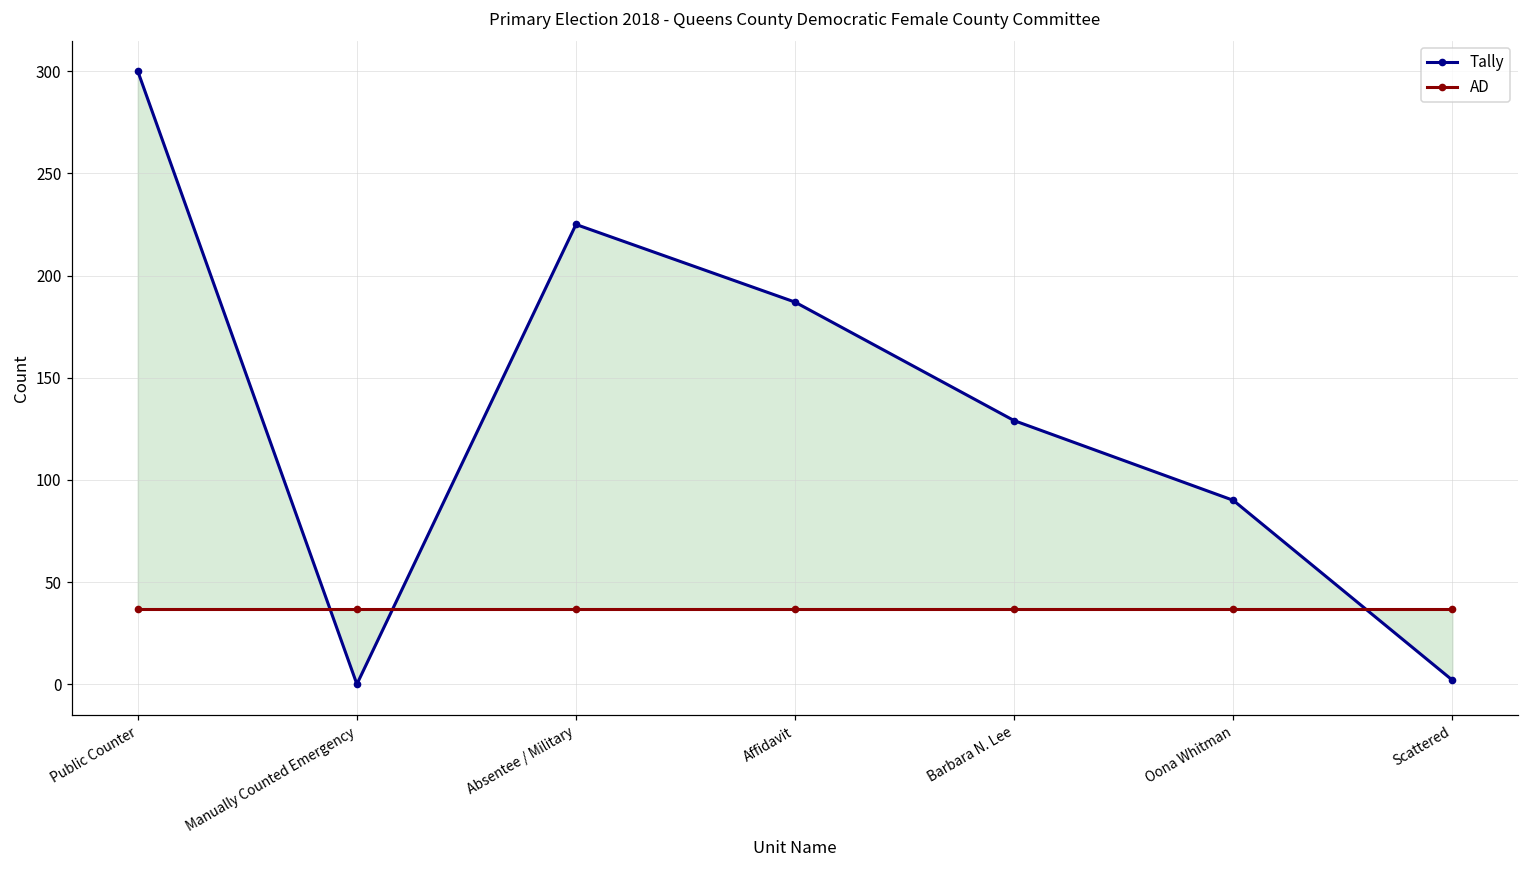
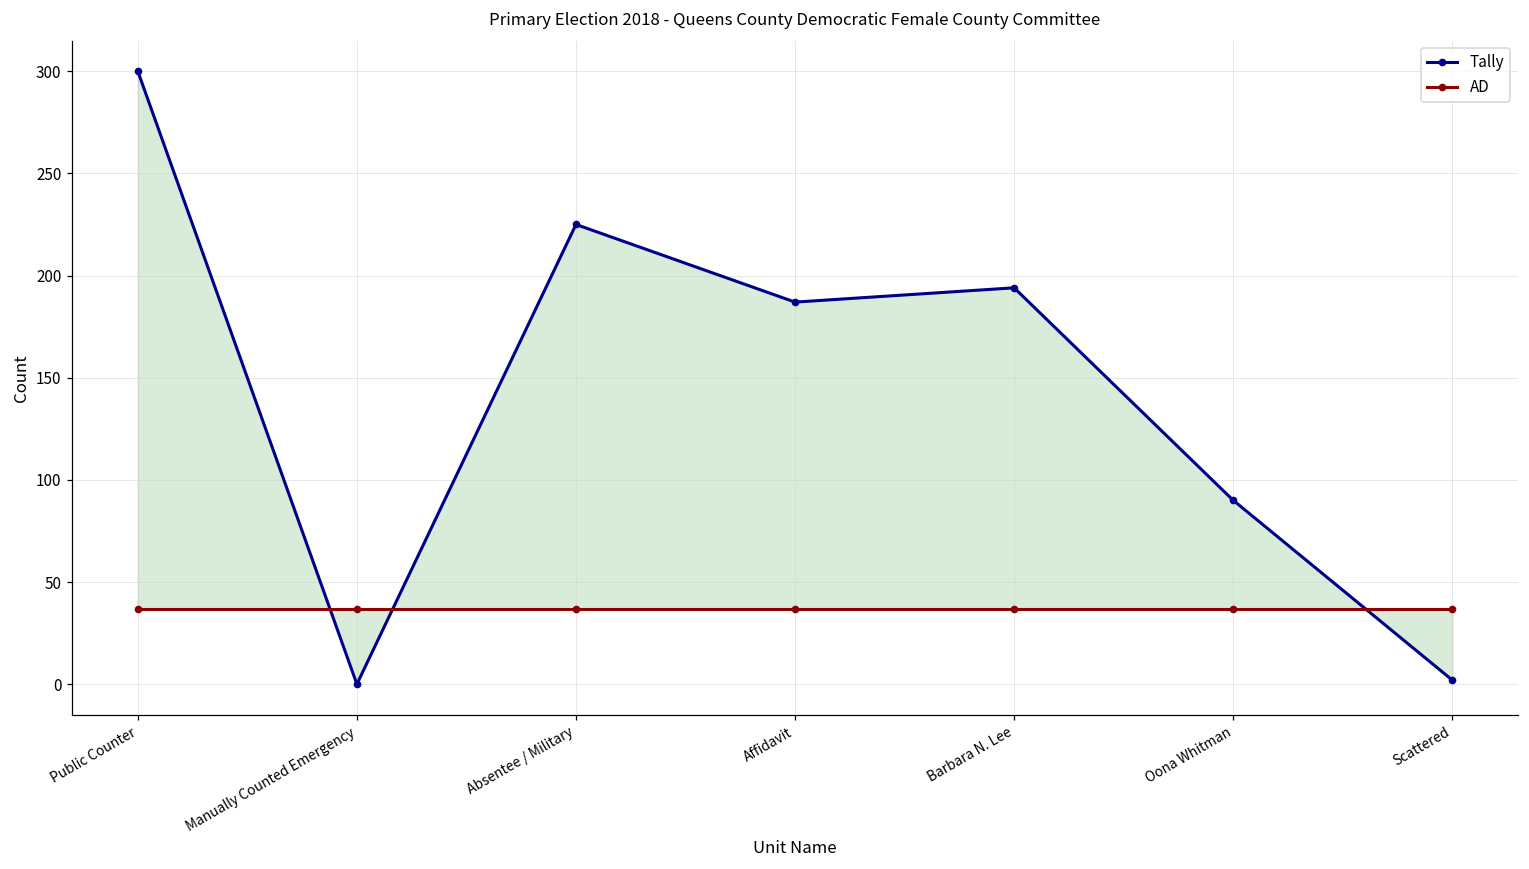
Tally, Barbara N. Lee: 129 -> 194
